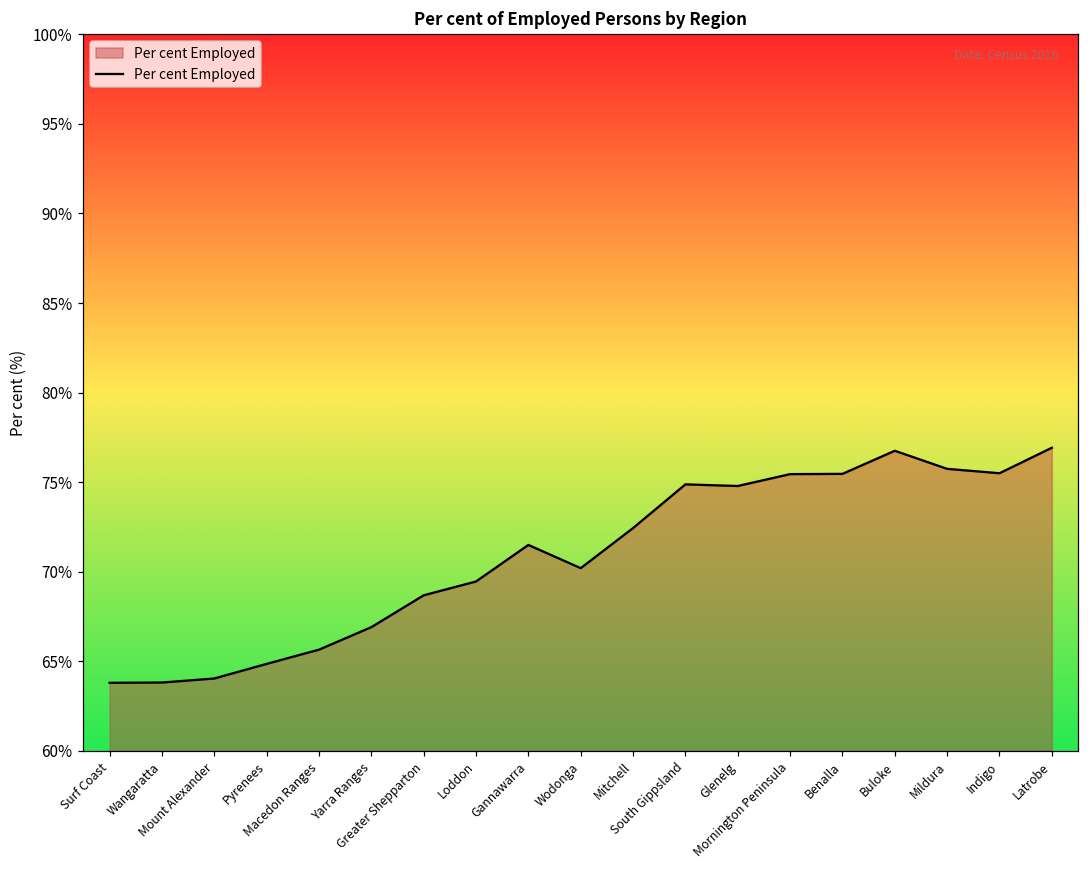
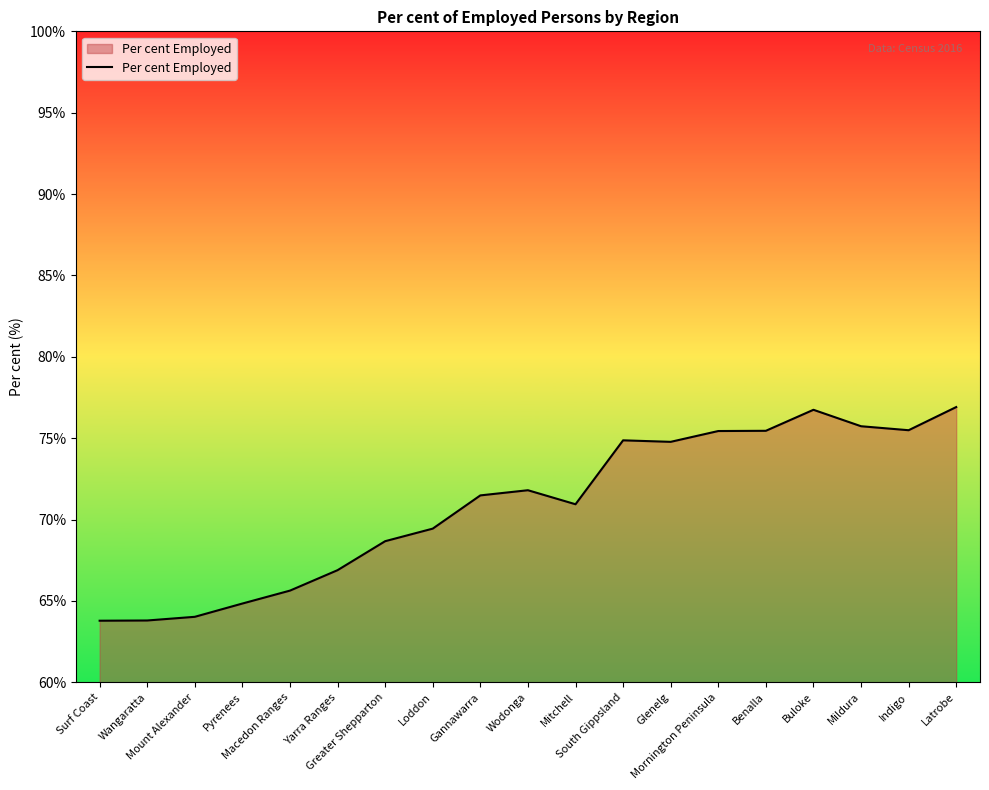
Wodonga: 70.2% -> 71.8%
Mitchell: 72.4% -> 70.9%
